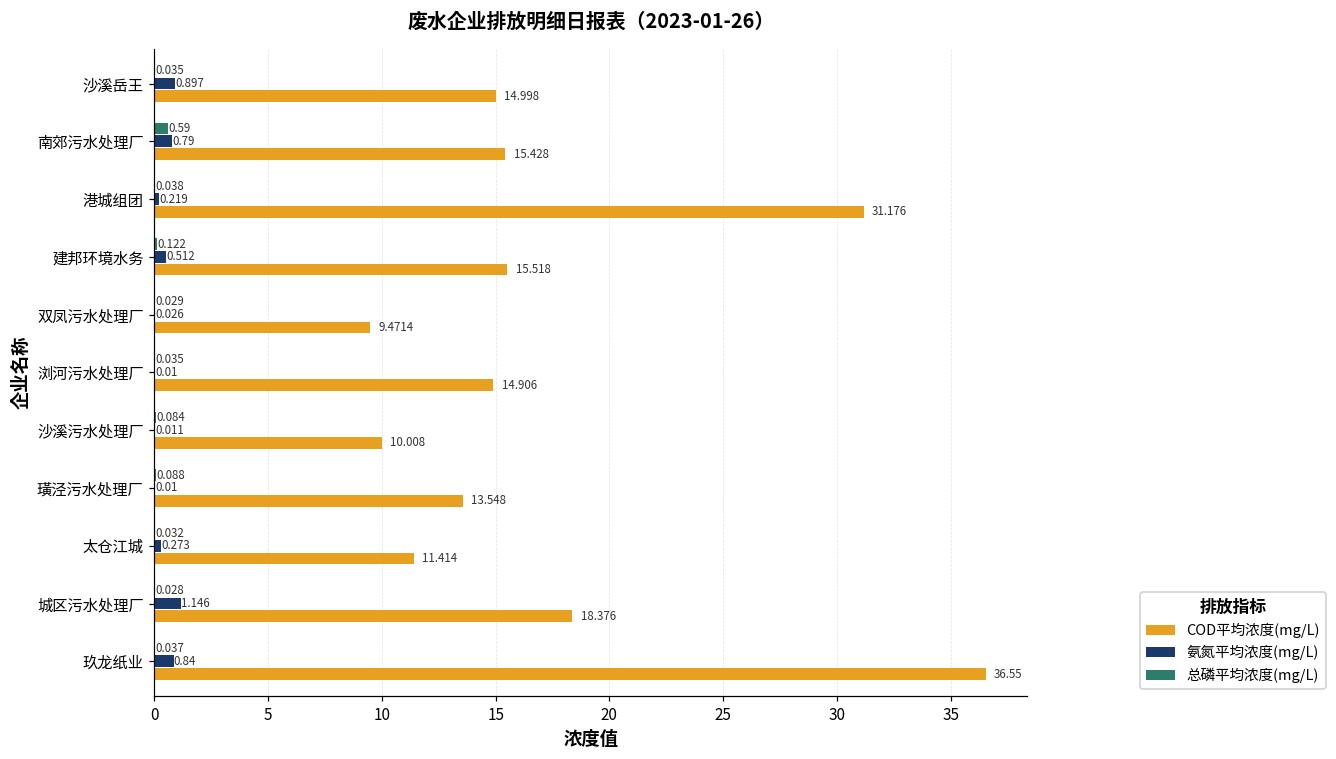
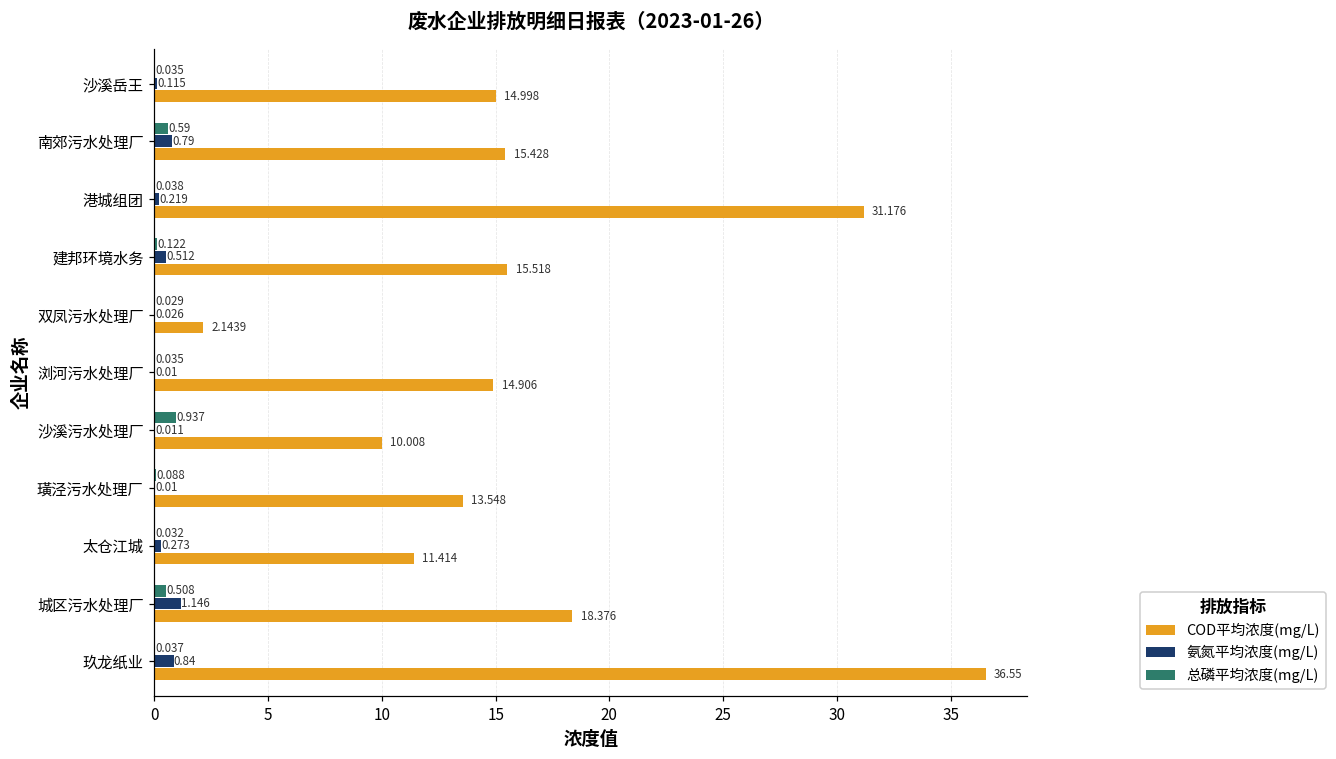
氨氮平均浓度(mg/L), 沙溪岳王: 0.897 -> 0.115
COD平均浓度(mg/L), 双凤污水处理厂: 9.4714 -> 2.1439
总磷平均浓度(mg/L), 沙溪污水处理厂: 0.084 -> 0.937
总磷平均浓度(mg/L), 城区污水处理厂: 0.028 -> 0.508
